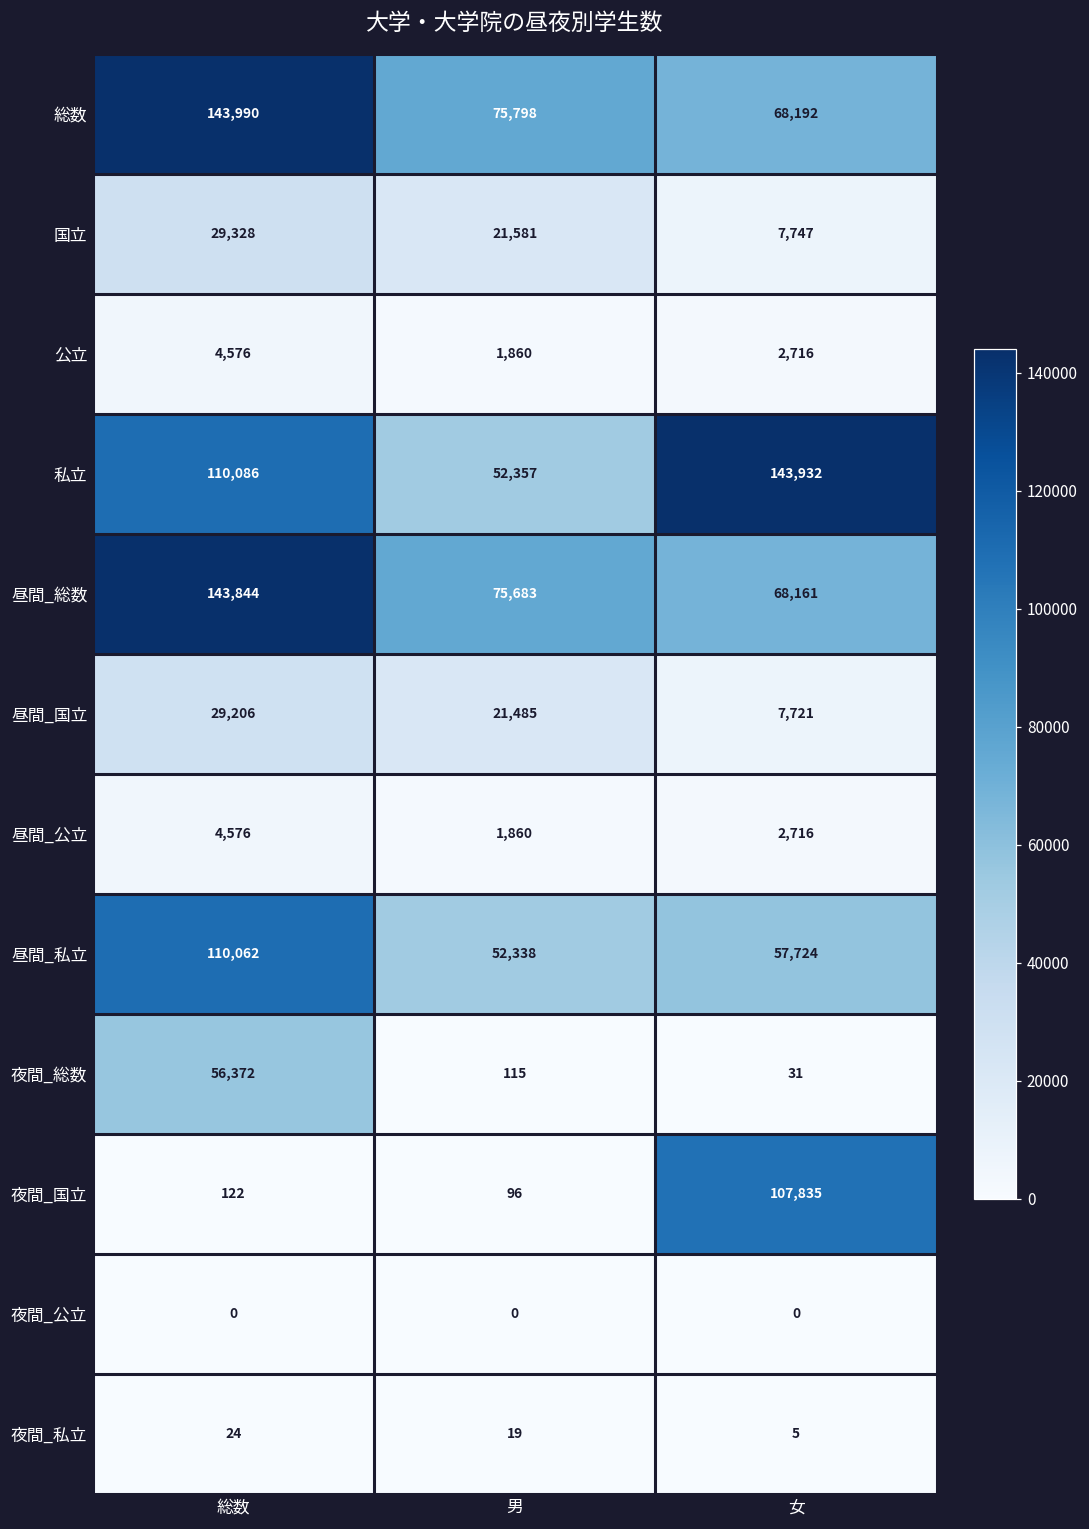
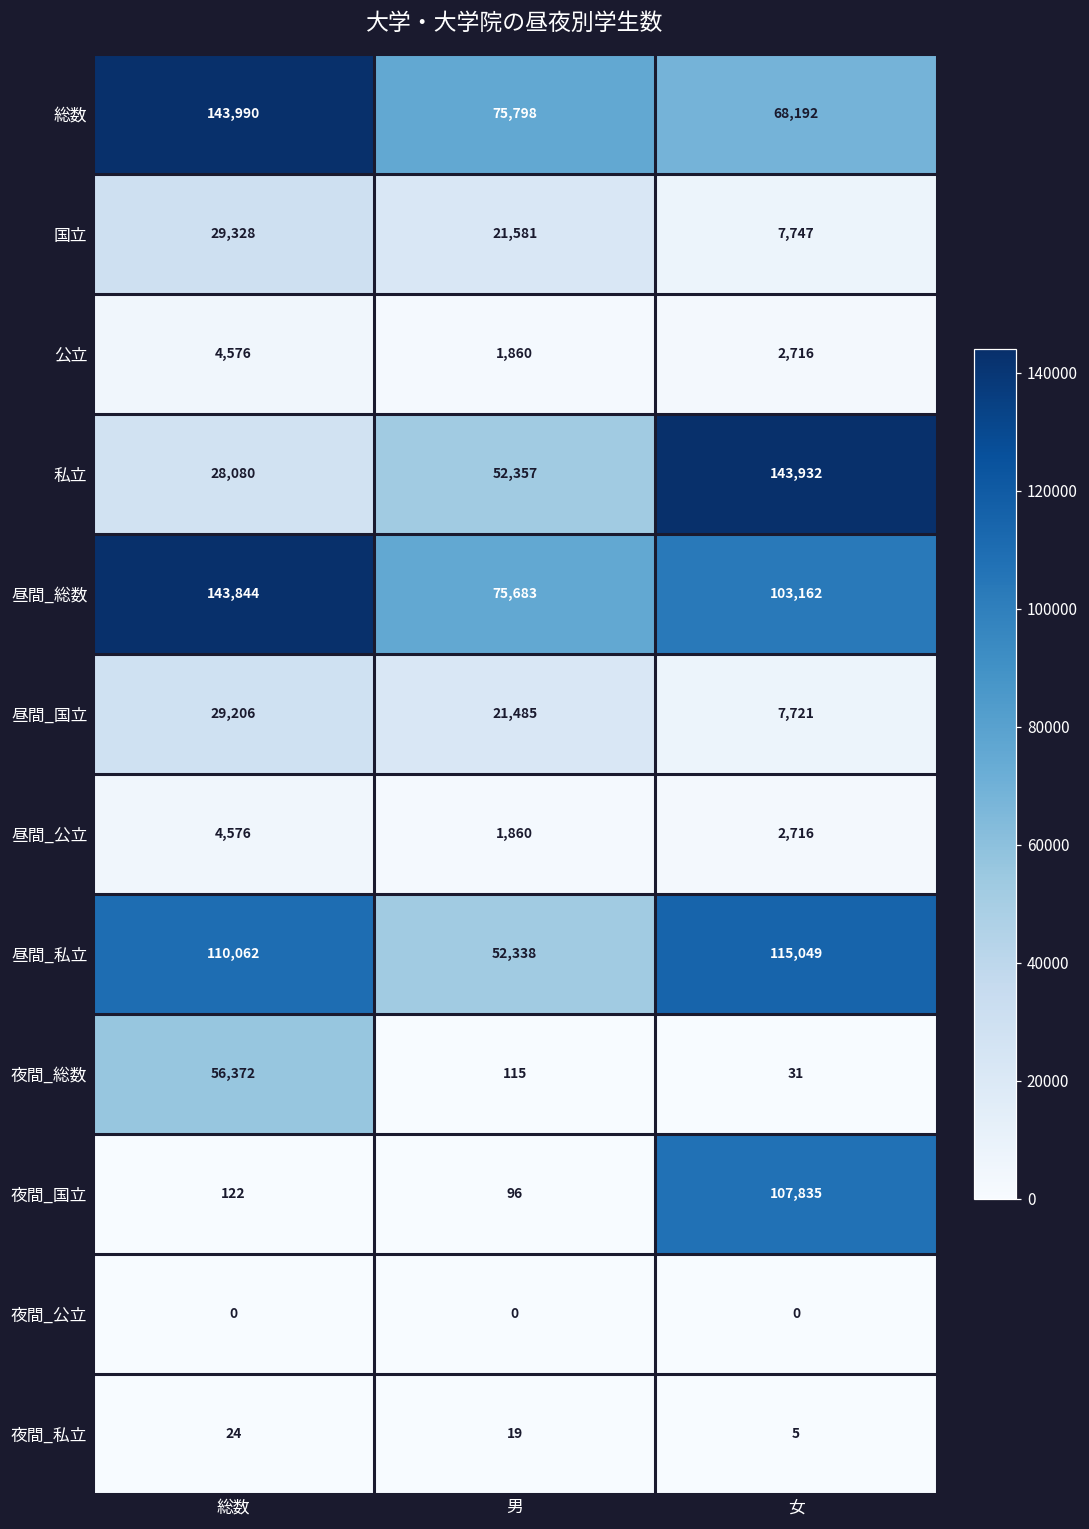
私立, 総数: 110,086 -> 28,080
昼間_総数, 女: 68,161 -> 103,162
昼間_私立, 女: 57,724 -> 115,049
